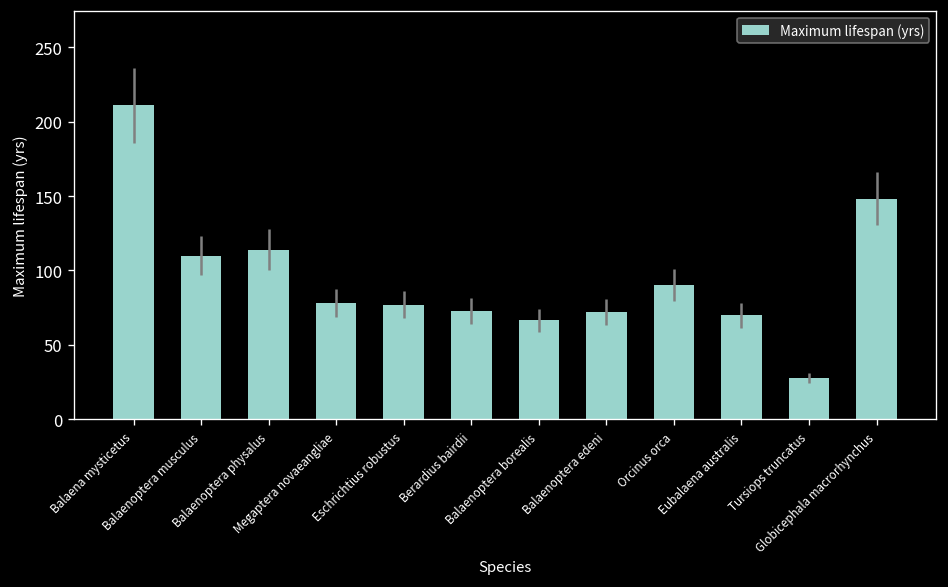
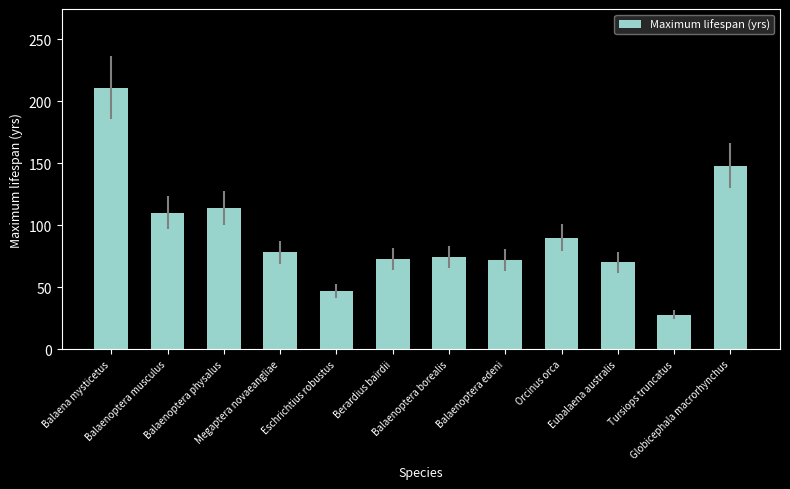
Eschrichtius robustus: 77 -> 47
Balaenoptera borealis: 66 -> 74
